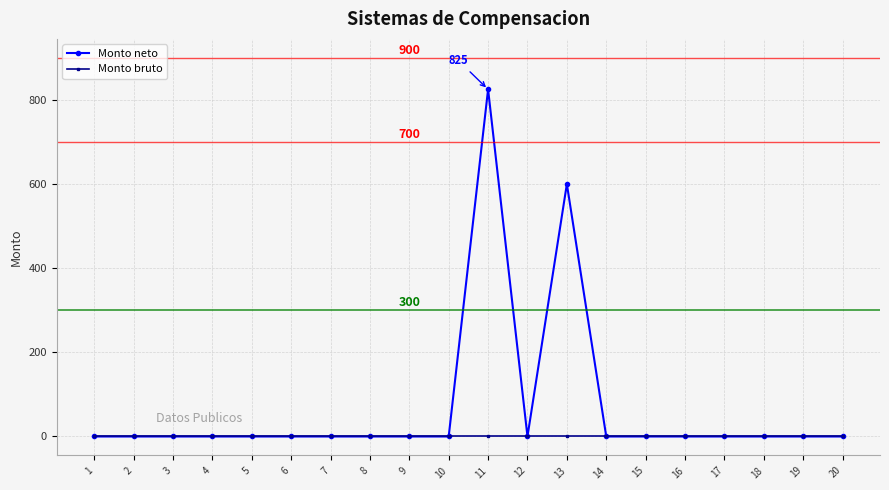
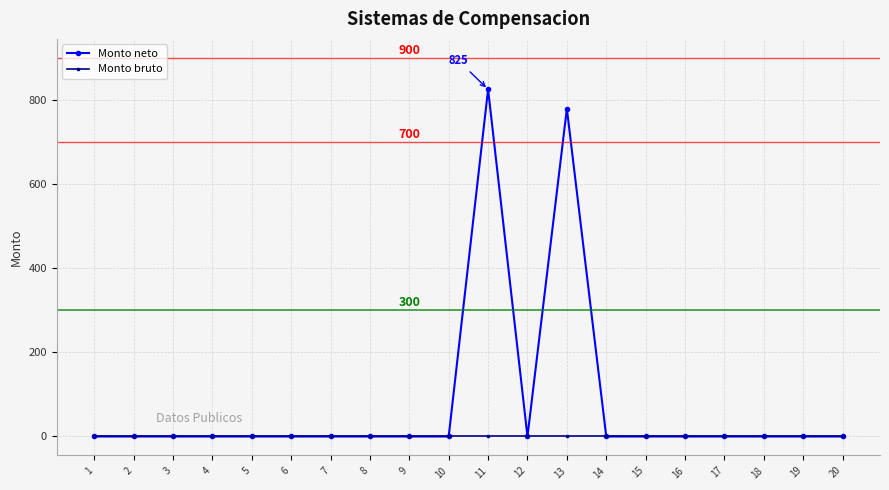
Monto neto, 13: 600 -> 780
